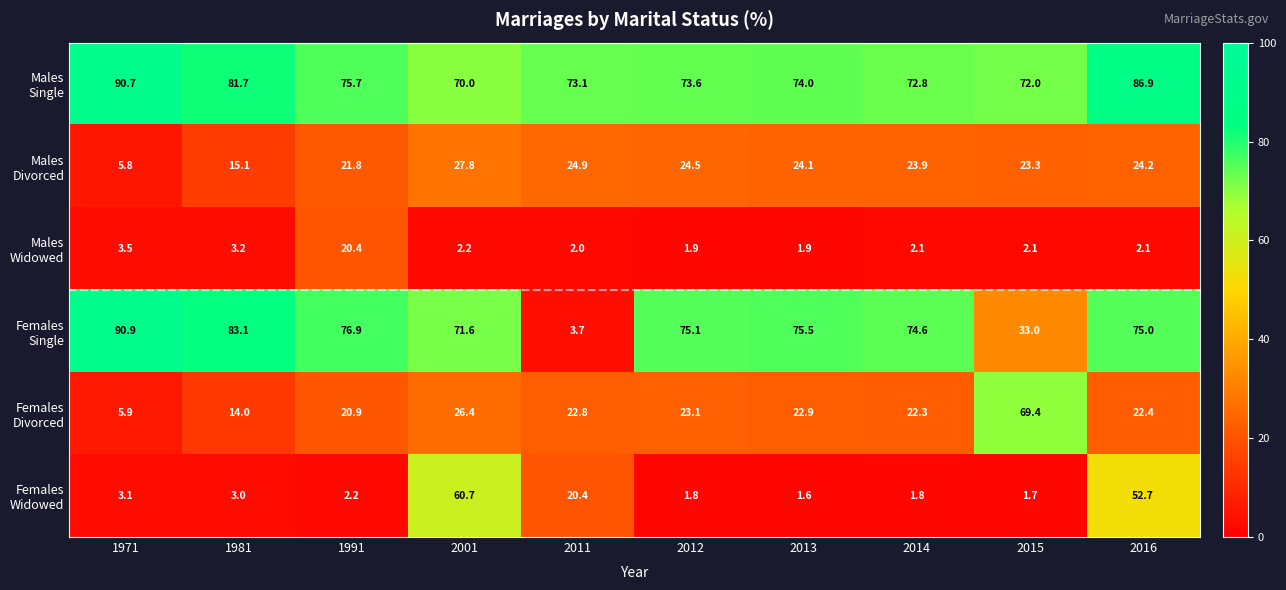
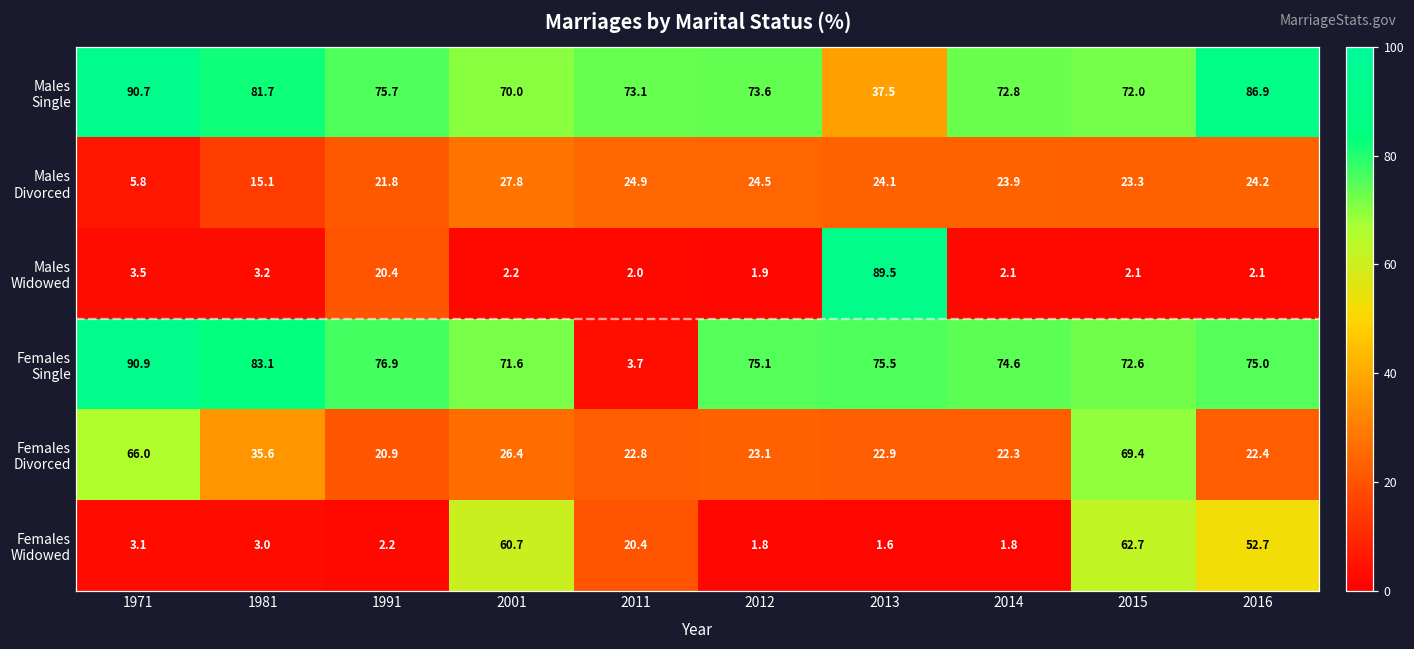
Males Single, 2013: 74.0 -> 37.5
Males Widowed, 2013: 1.9 -> 89.5
Females Single, 2015: 33.0 -> 72.6
Females Divorced, 1971: 5.9 -> 66.0
Females Divorced, 1981: 14.0 -> 35.6
Females Widowed, 2015: 1.7 -> 62.7
